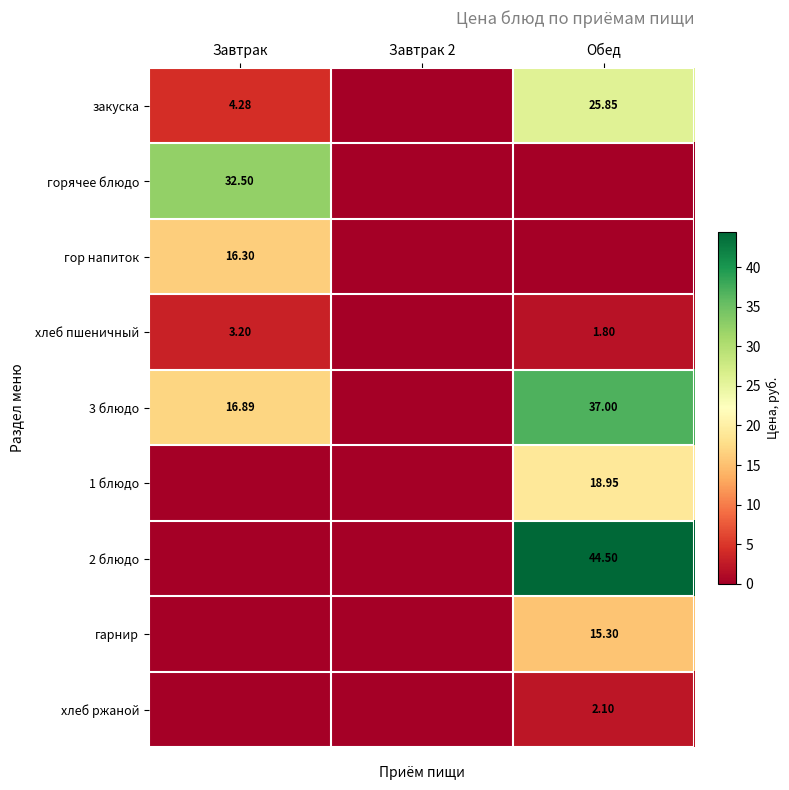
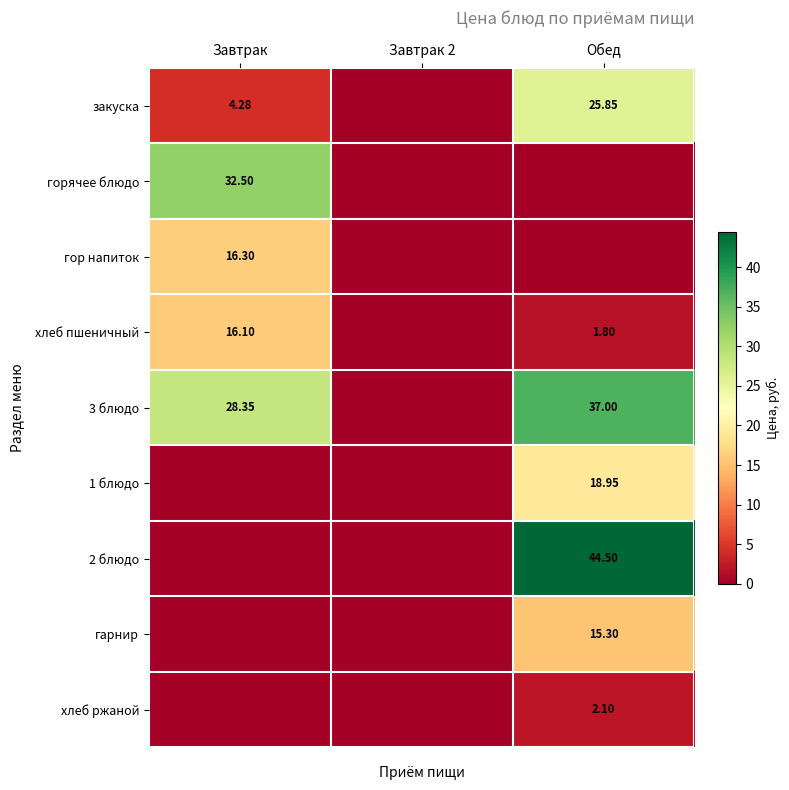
хлеб пшеничный, Завтрак: 3.20 -> 16.10
3 блюдо, Завтрак: 16.89 -> 28.35
